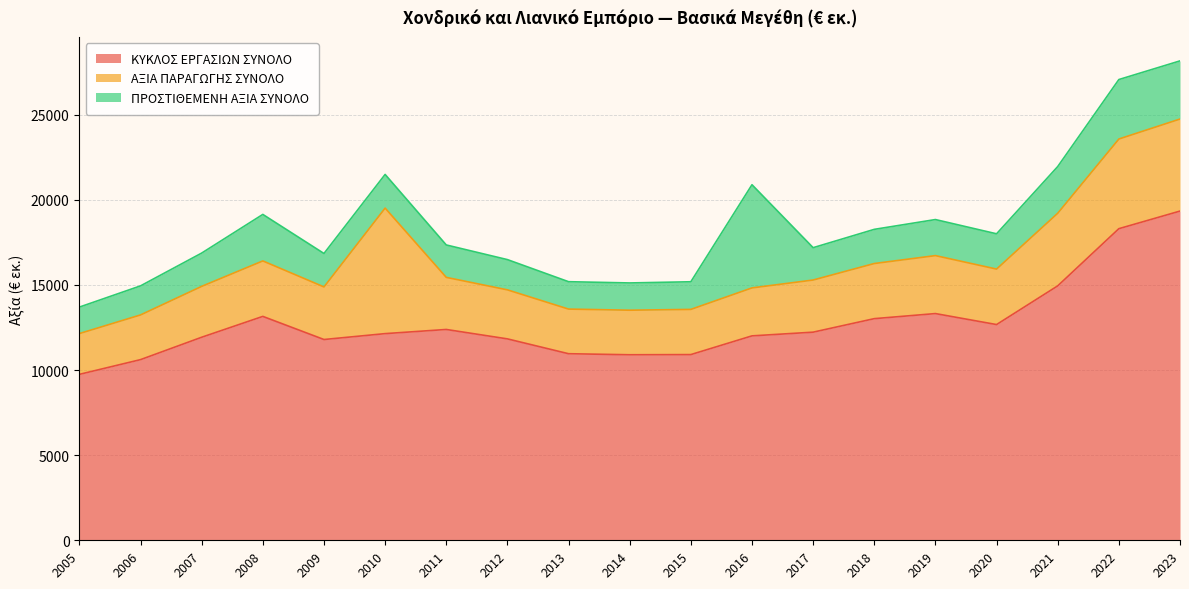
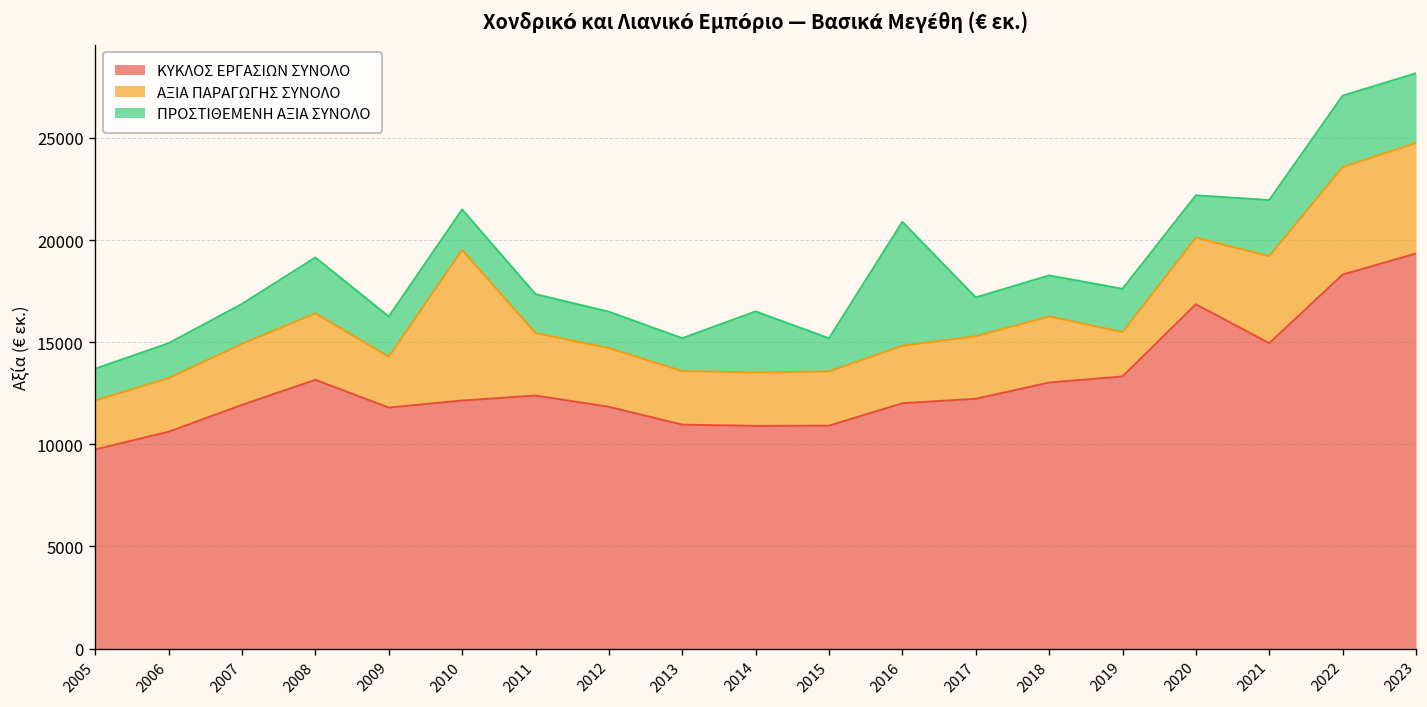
ΑΞΙΑ ΠΑΡΑΓΩΓΗΣ ΣΥΝΟΛΟ, 2009: 3100 -> 2500
ΠΡΟΣΤΙΘΕΜΕΝΗ ΑΞΙΑ ΣΥΝΟΛΟ, 2014: 1600 -> 3000
ΑΞΙΑ ΠΑΡΑΓΩΓΗΣ ΣΥΝΟΛΟ, 2019: 3400 -> 2200
ΚΥΚΛΟΣ ΕΡΓΑΣΙΩΝ ΣΥΝΟΛΟ, 2020: 12700 -> 16900
